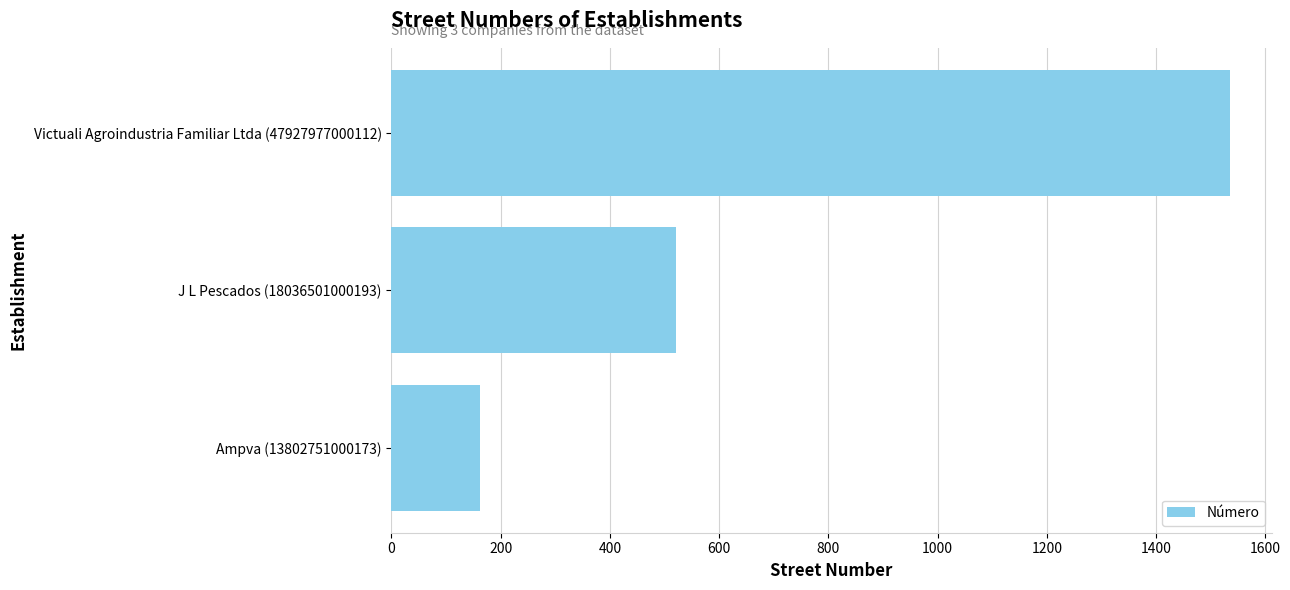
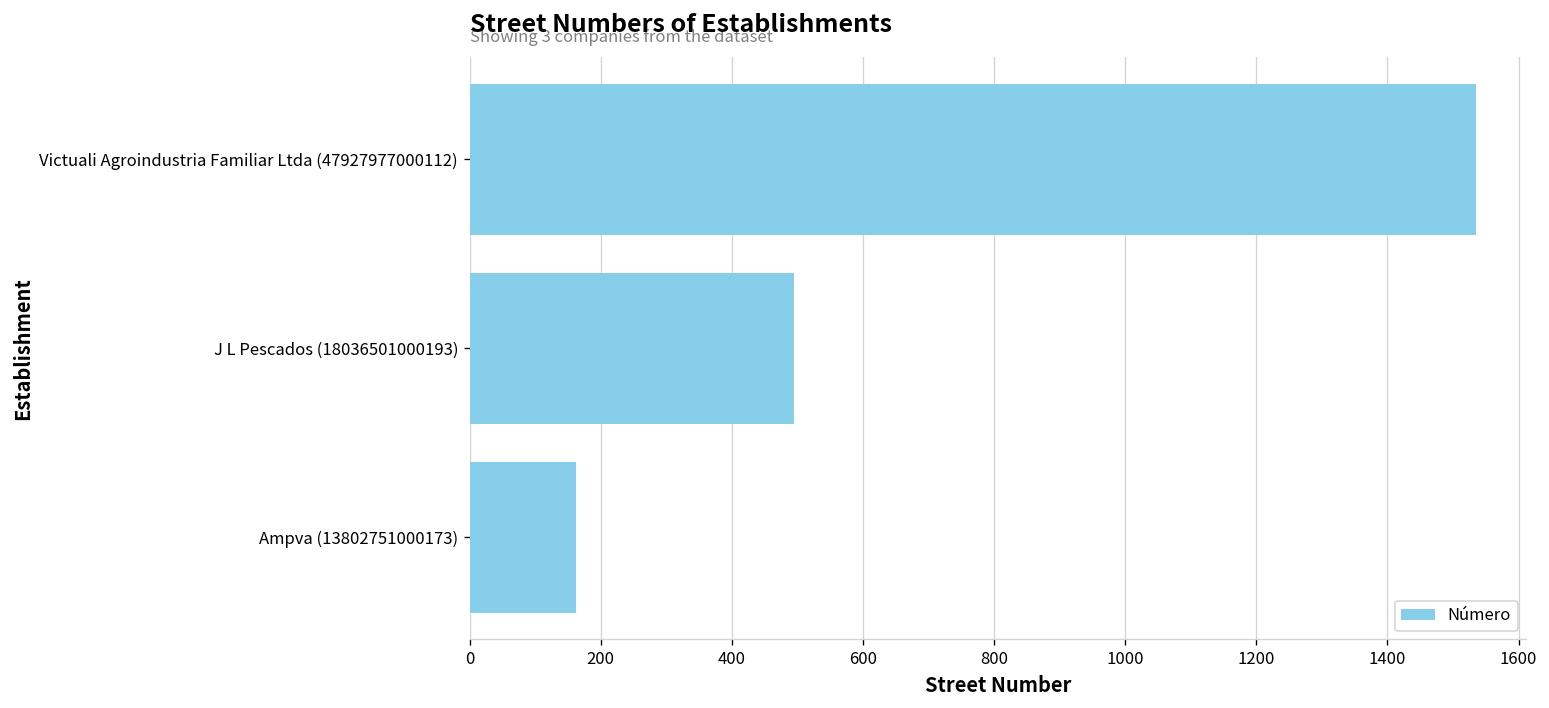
J L Pescados (18036501000193): 520 -> 500
